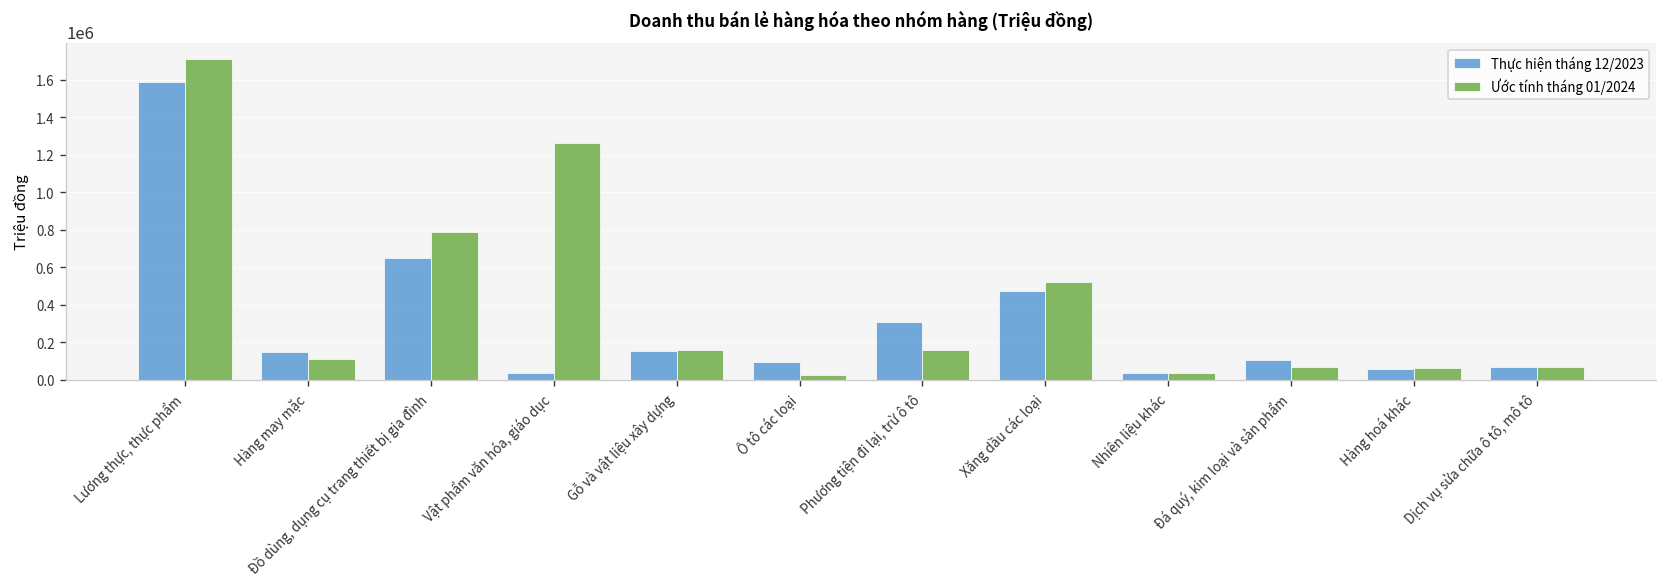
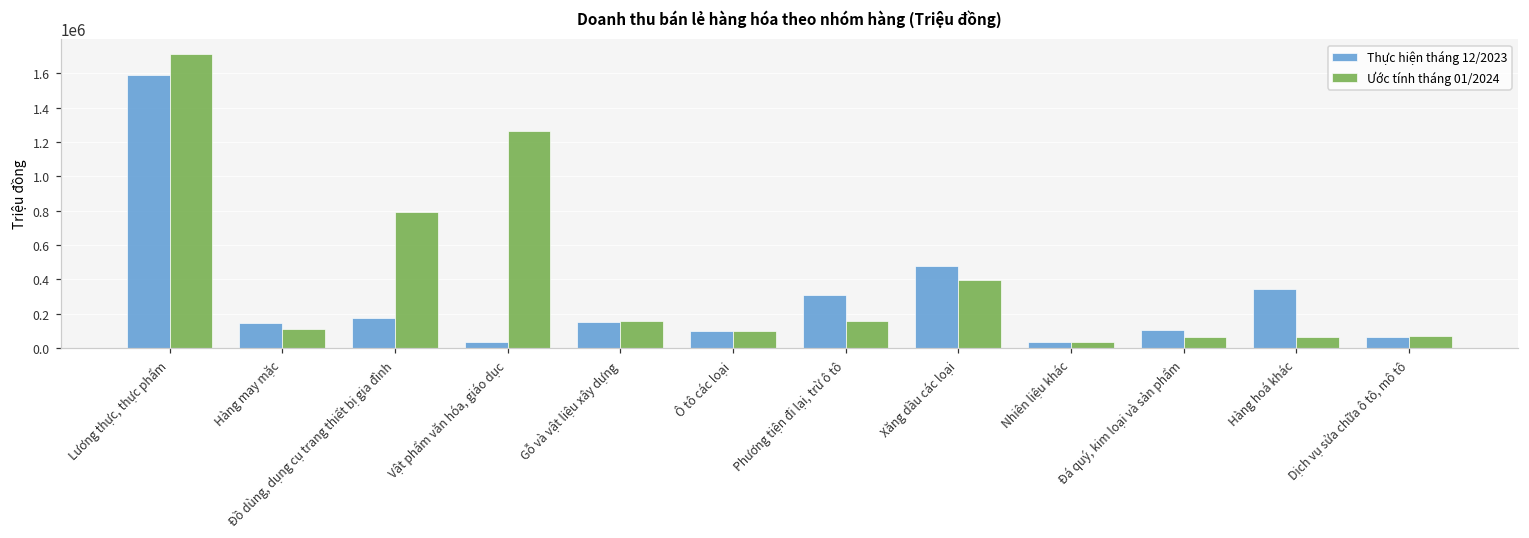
Thực hiện tháng 12/2023, Đồ dùng, dụng cụ trang thiết bị gia đình: 650000 -> 170000
Ước tính tháng 01/2024, Ô tô các loại: 30000 -> 100000
Ước tính tháng 01/2024, Xăng dầu các loại: 520000 -> 400000
Thực hiện tháng 12/2023, Hàng hoá khác: 60000 -> 340000
